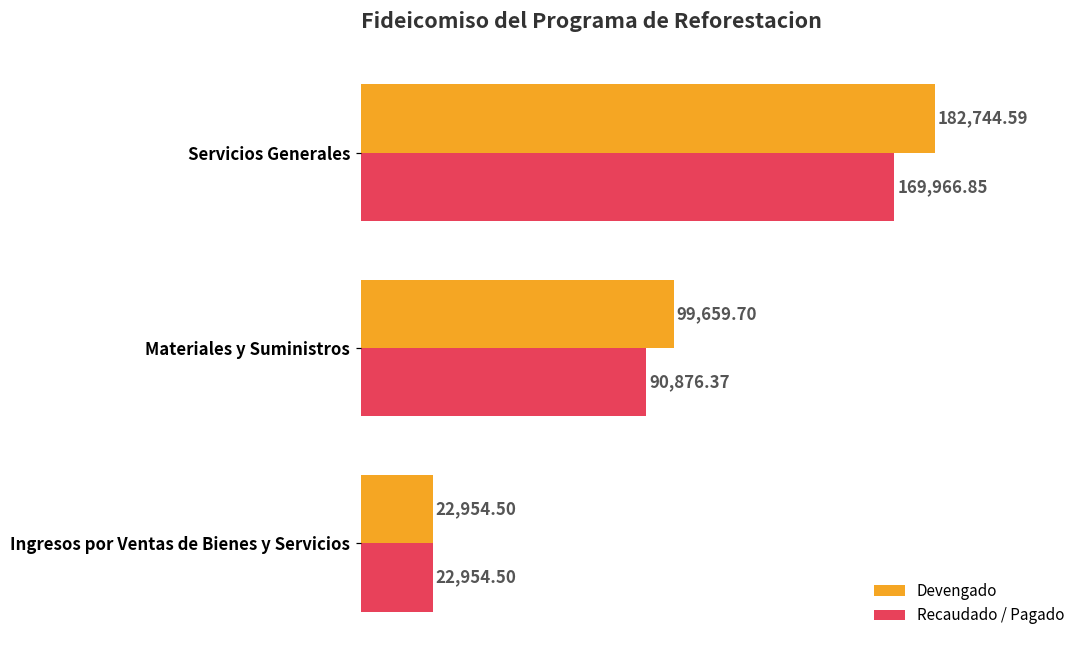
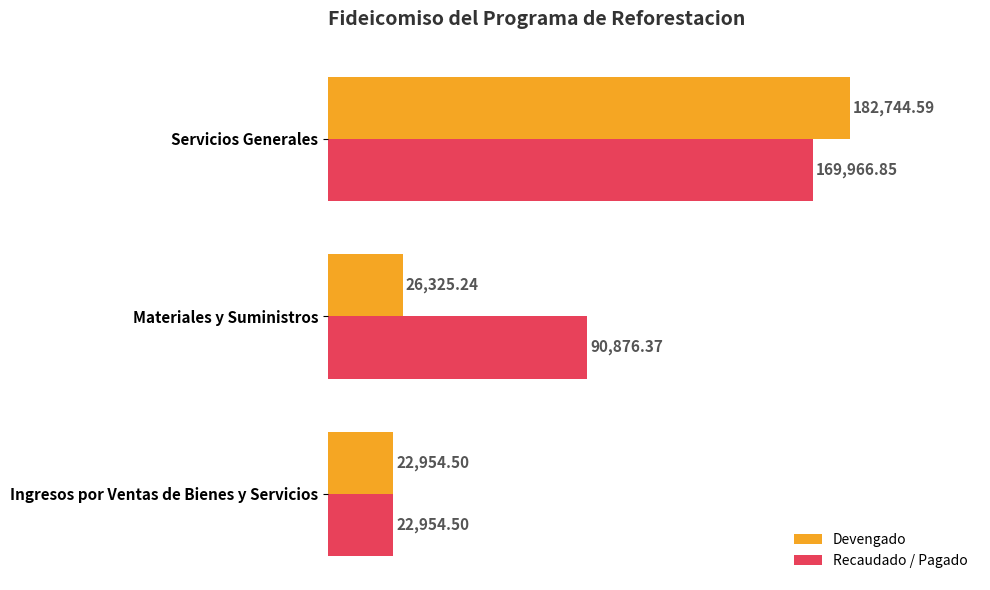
Devengado, Materiales y Suministros: 99,659.70 -> 26,325.24
